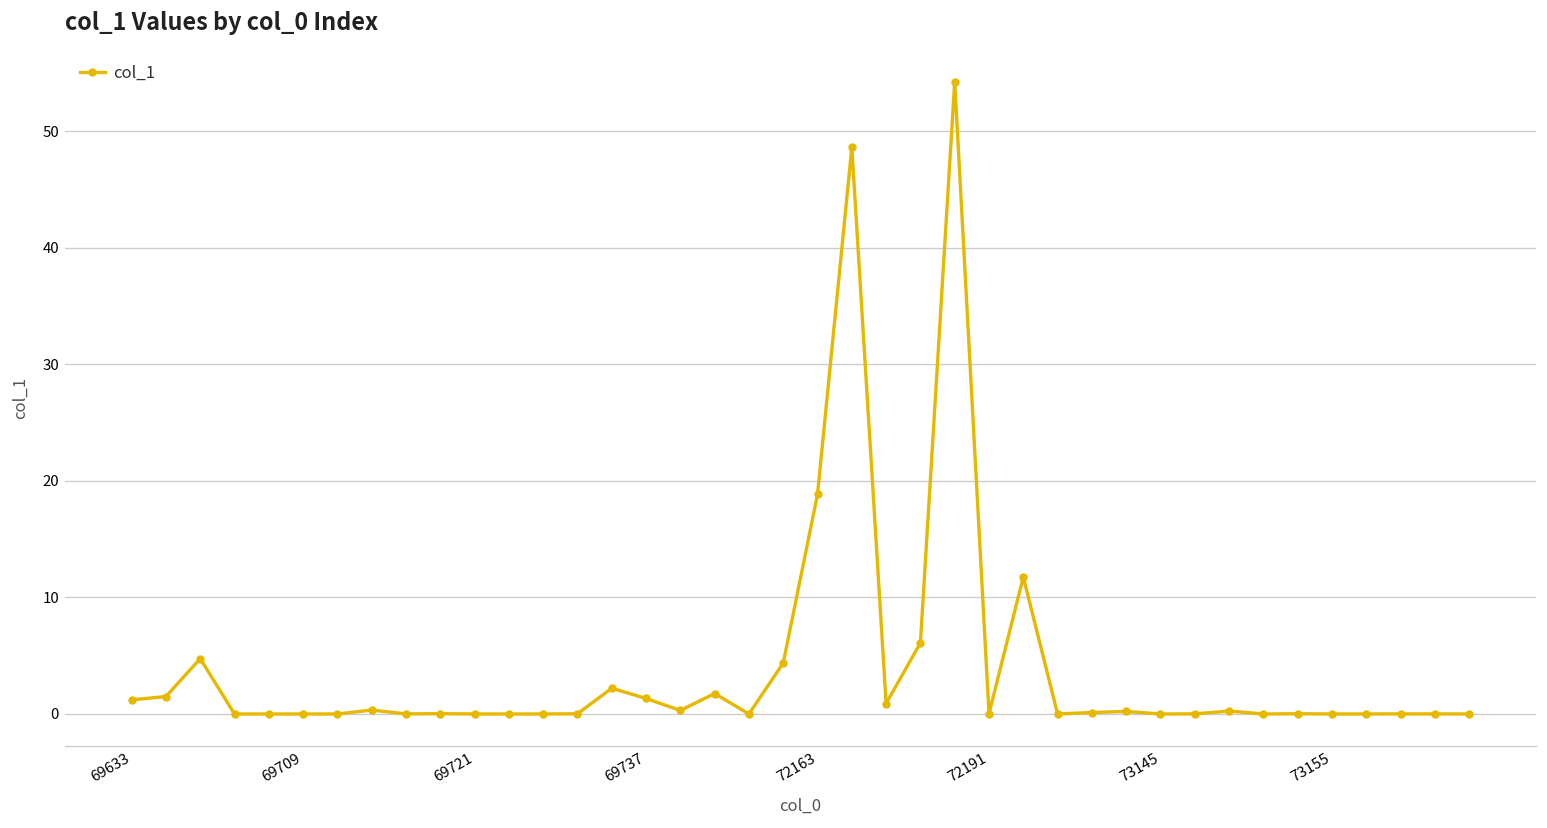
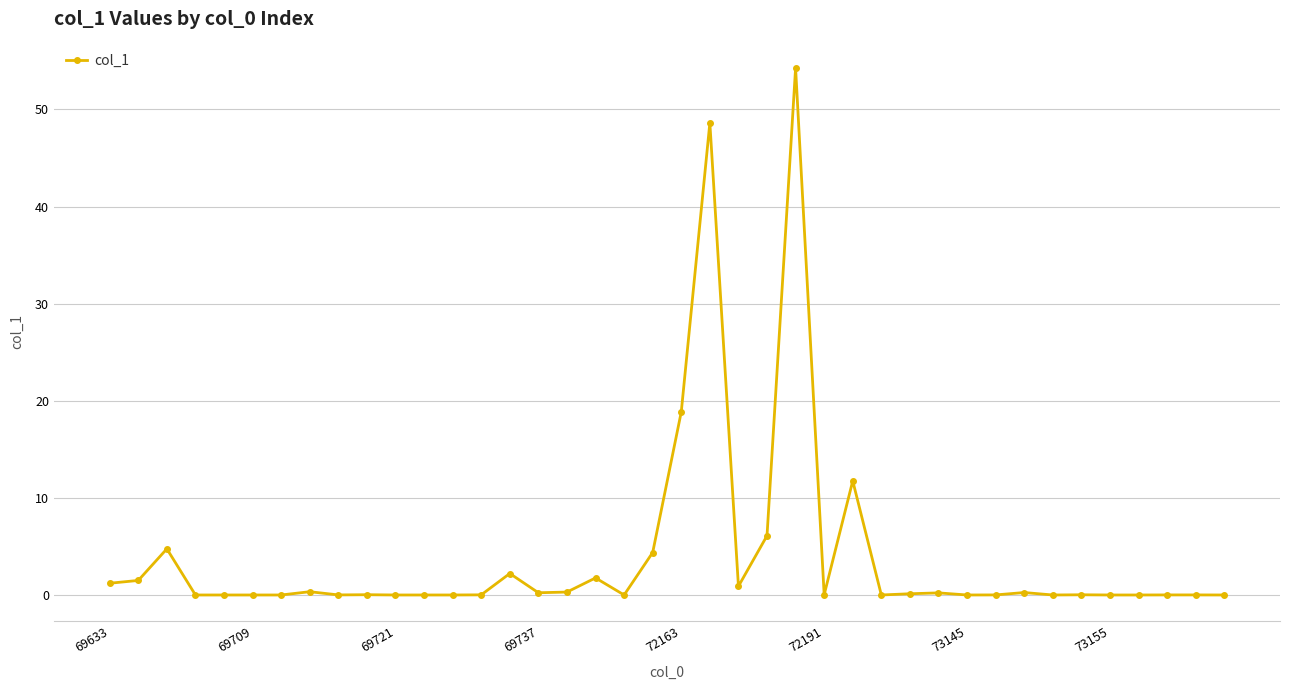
69737: 1 -> 0
